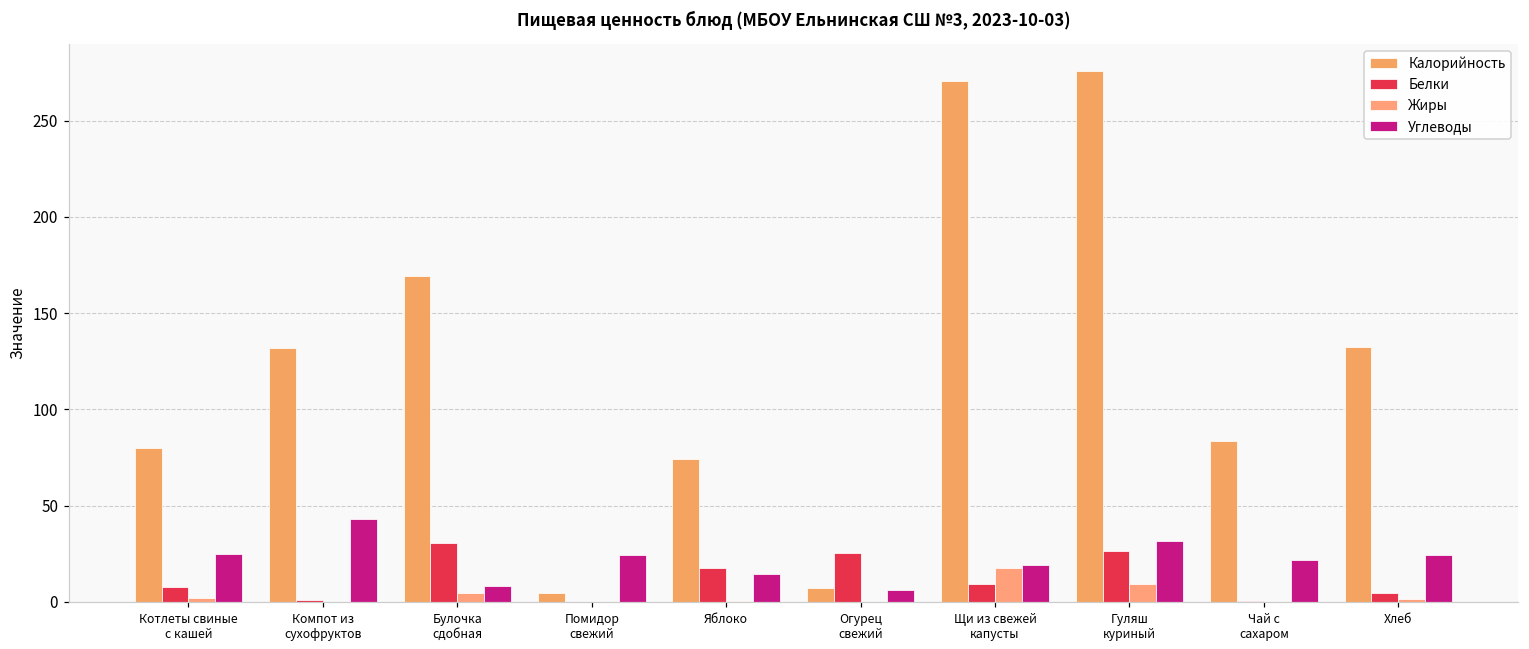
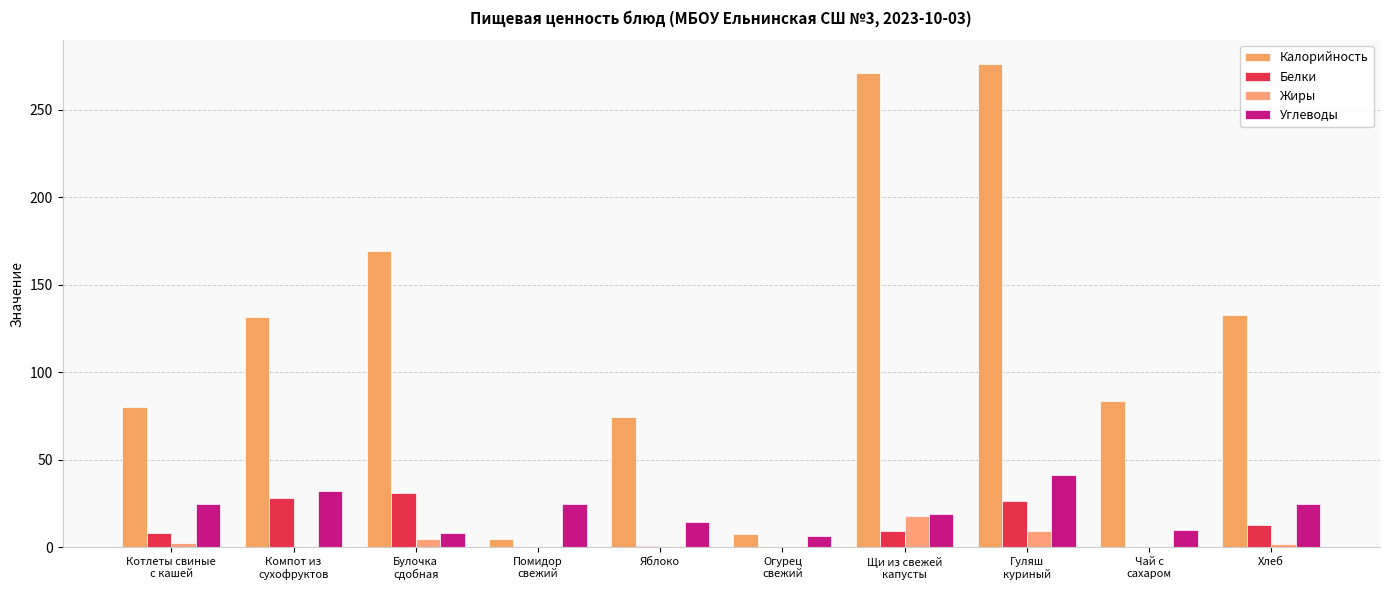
Белки, Компот из сухофруктов: 1 -> 28
Углеводы, Компот из сухофруктов: 43 -> 32
Белки, Яблоко: 18 -> 1
Белки, Огурец свежий: 26 -> 0
Углеводы, Гуляш куриный: 32 -> 41
Углеводы, Чай с сахаром: 22 -> 10
Белки, Хлеб: 5 -> 13
